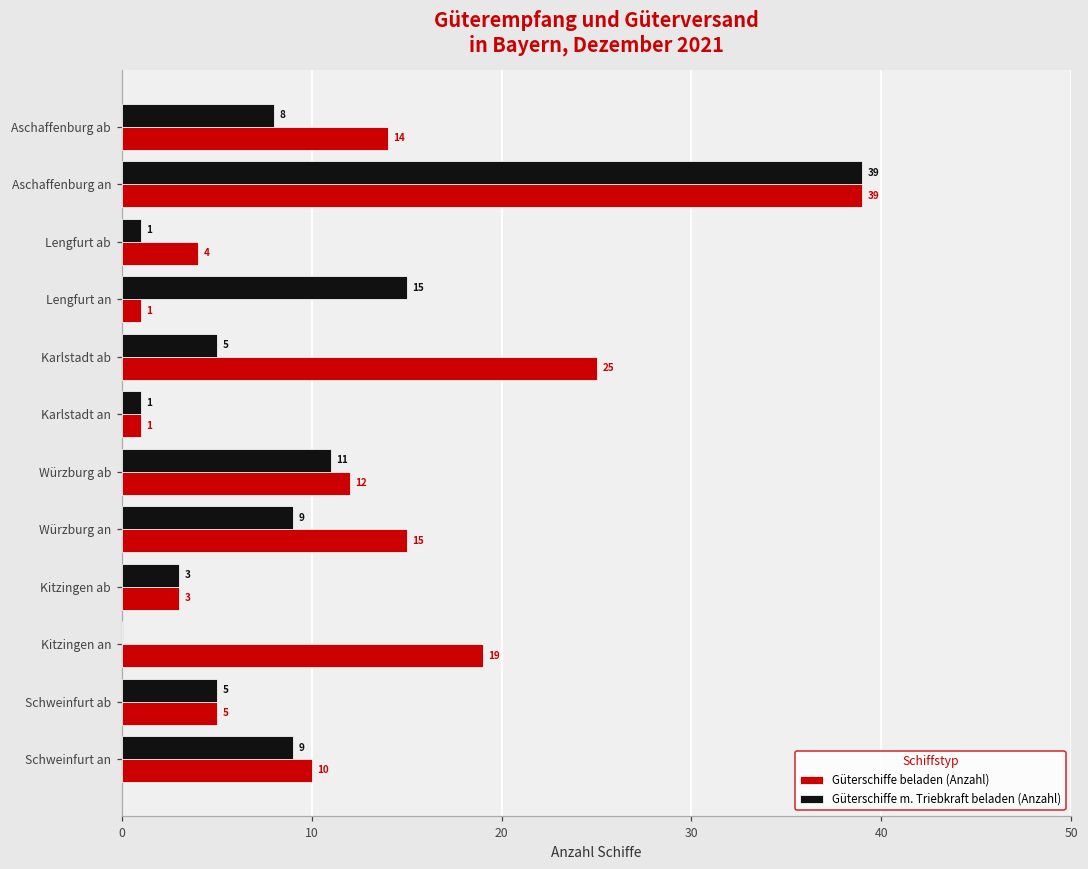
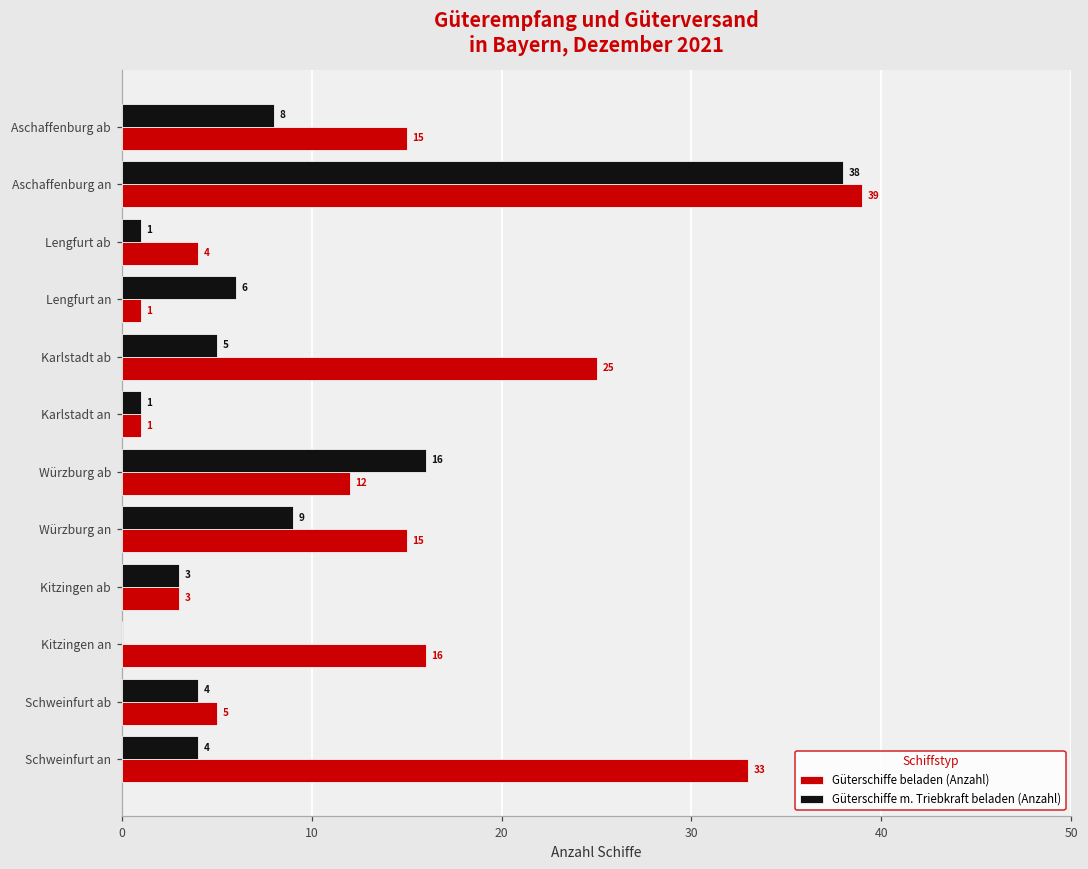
Güterschiffe beladen (Anzahl), Aschaffenburg ab: 14 -> 15
Güterschiffe m. Triebkraft beladen (Anzahl), Aschaffenburg an: 39 -> 38
Güterschiffe m. Triebkraft beladen (Anzahl), Lengfurt an: 15 -> 6
Güterschiffe m. Triebkraft beladen (Anzahl), Würzburg ab: 11 -> 16
Güterschiffe beladen (Anzahl), Kitzingen an: 19 -> 16
Güterschiffe m. Triebkraft beladen (Anzahl), Schweinfurt ab: 5 -> 4
Güterschiffe m. Triebkraft beladen (Anzahl), Schweinfurt an: 9 -> 4
Güterschiffe beladen (Anzahl), Schweinfurt an: 10 -> 33
